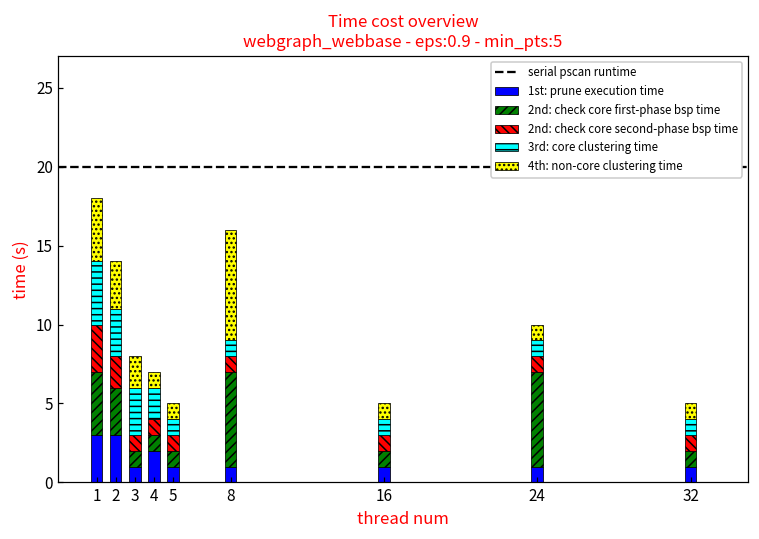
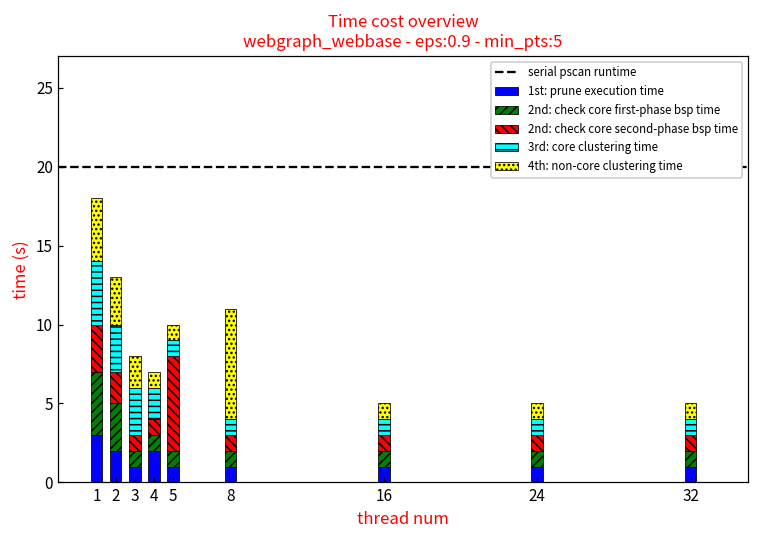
1st: prune execution time, 2: 3 -> 2
2nd: check core second-phase bsp time, 5: 1 -> 6
2nd: check core first-phase bsp time, 8: 6 -> 1
2nd: check core first-phase bsp time, 24: 6 -> 1
